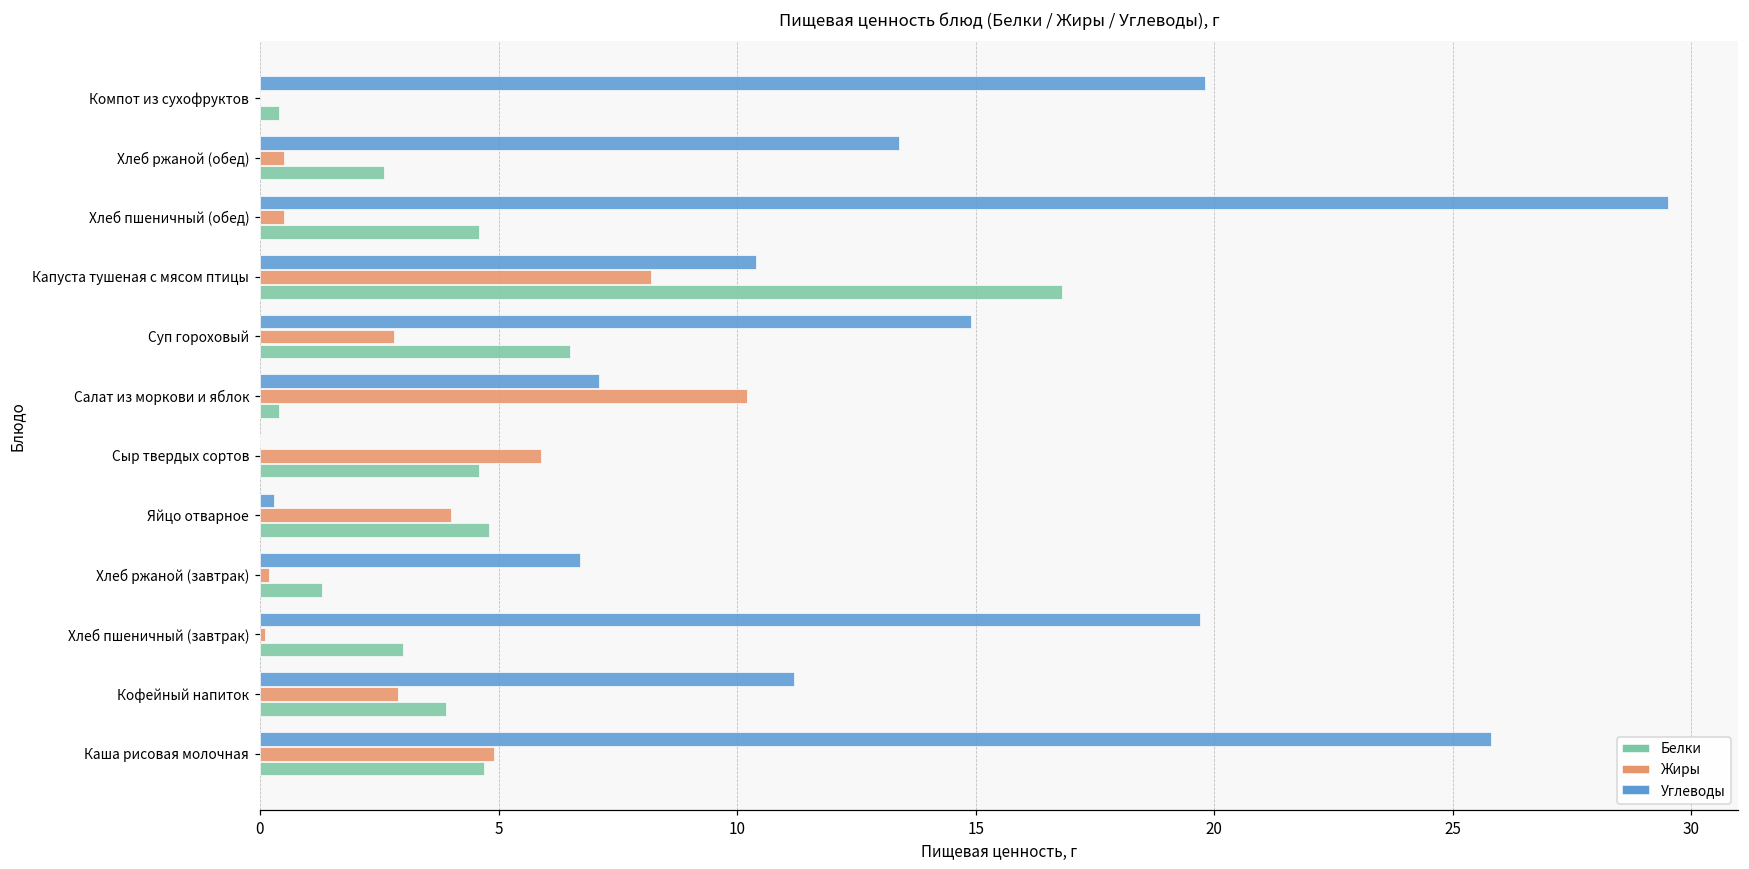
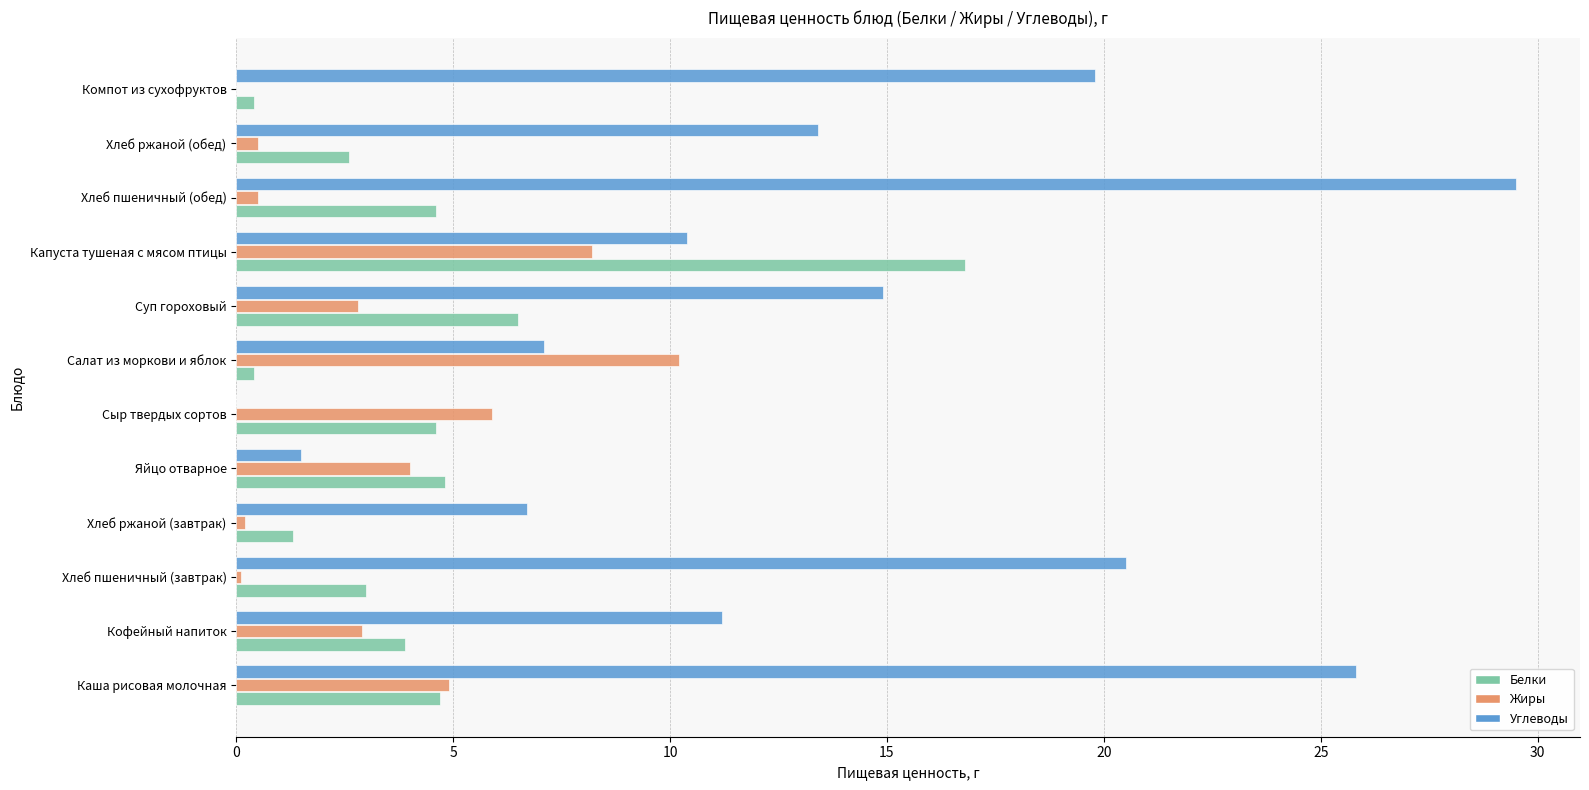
Углеводы, Яйцо отварное: 0.3 -> 1.5
Углеводы, Хлеб пшеничный (завтрак): 19.7 -> 20.5
